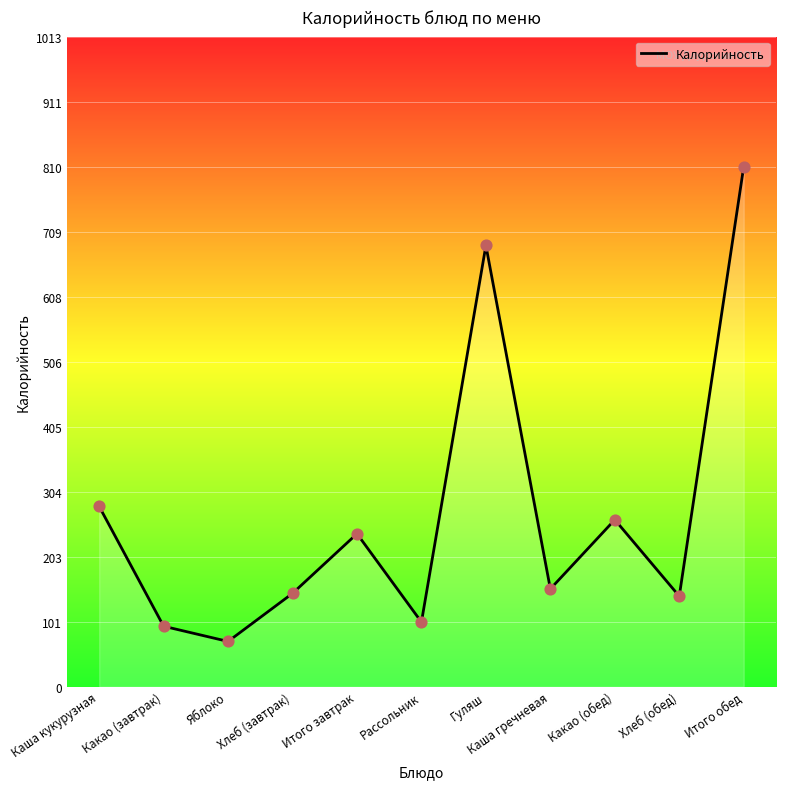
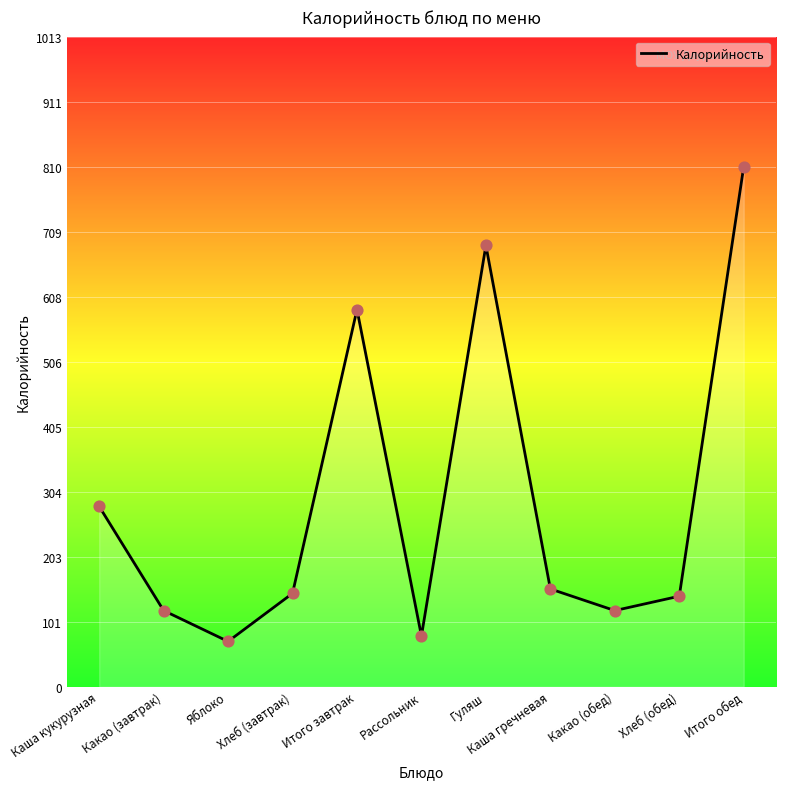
Какао (завтрак): 90 -> 120
Итого завтрак: 240 -> 590
Рассольник: 100 -> 80
Какао (обед): 260 -> 120
